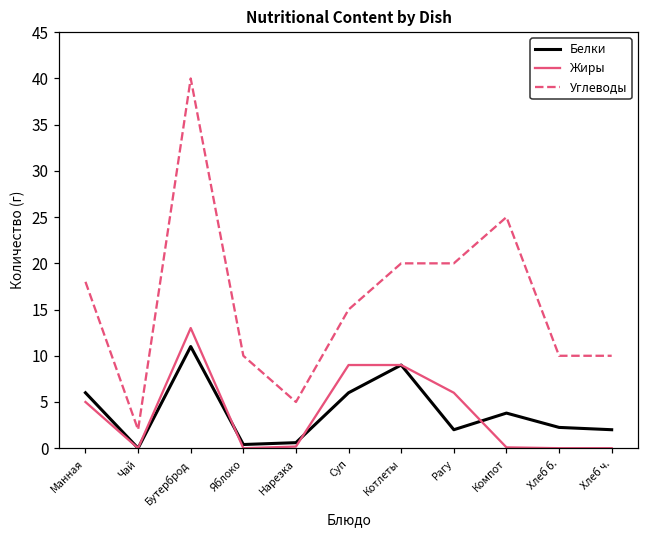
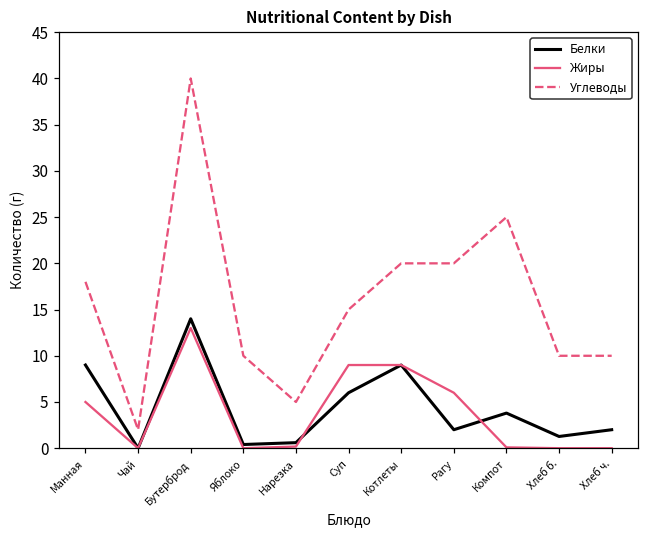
Белки, Манная: 6 -> 9
Белки, Бутерброд: 11 -> 14
Белки, Хлеб б.: 2 -> 1
